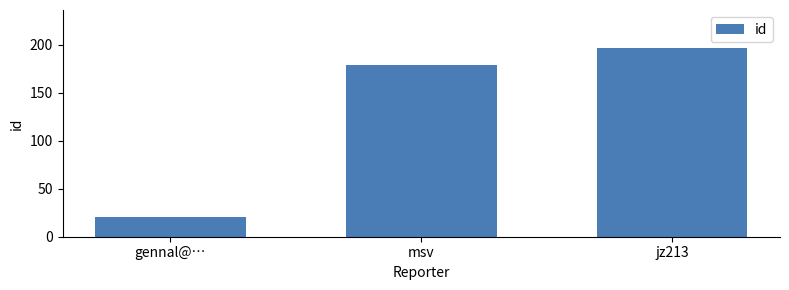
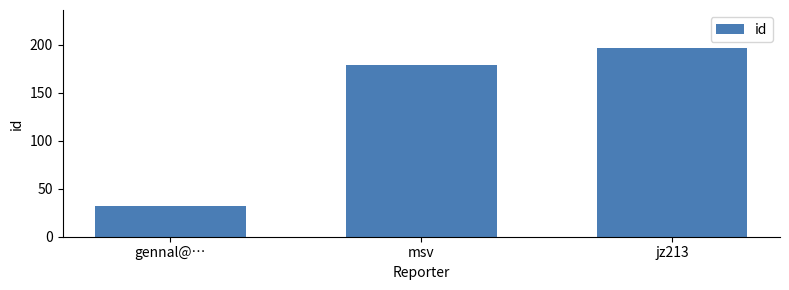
gennal@…: 20 -> 30
